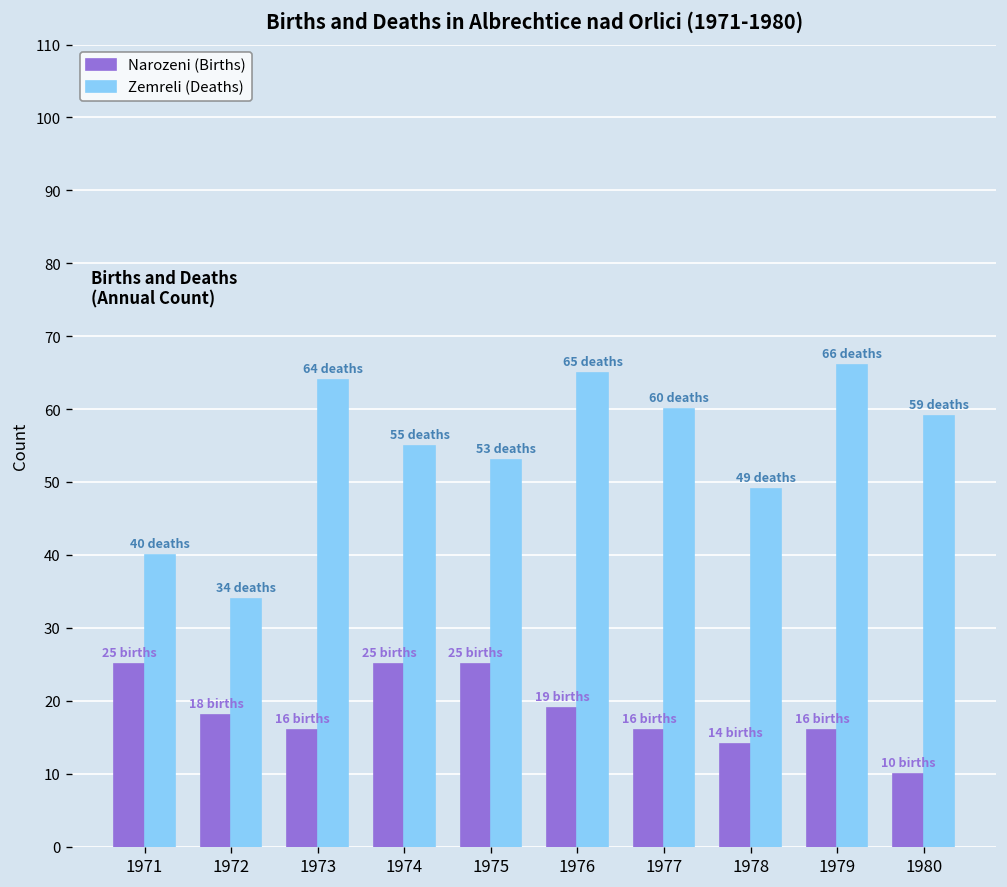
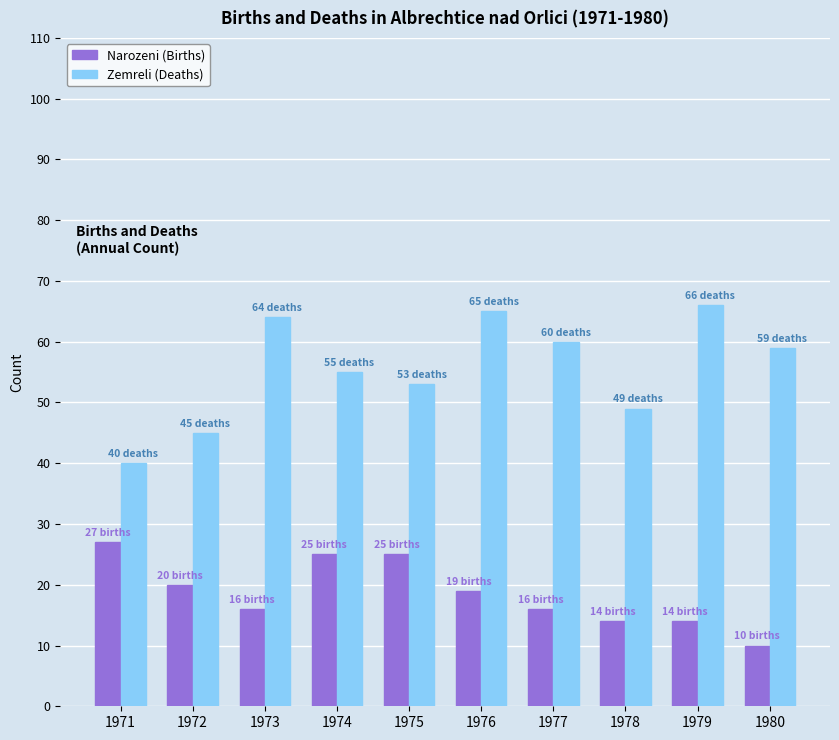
Narozeni (Births), 1971: 25 -> 27
Narozeni (Births), 1972: 18 -> 20
Zemreli (Deaths), 1972: 34 -> 45
Narozeni (Births), 1979: 16 -> 14
